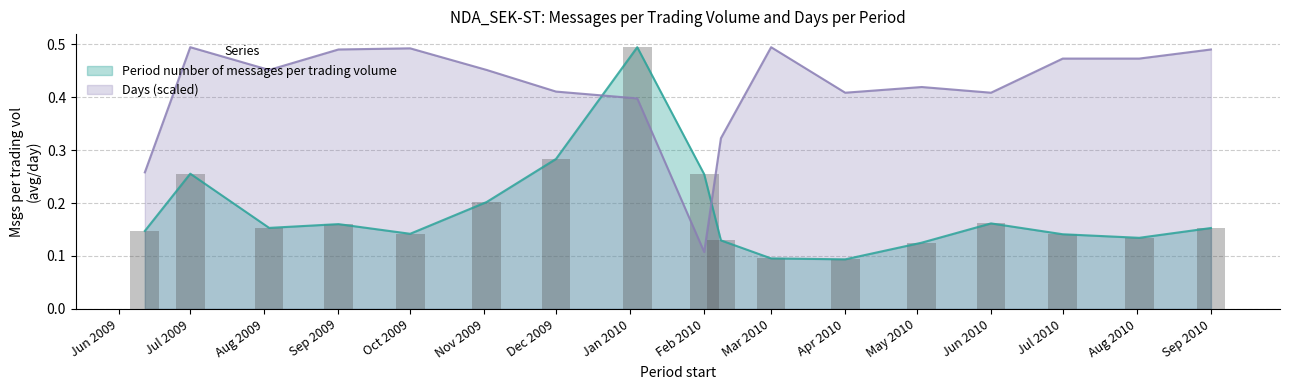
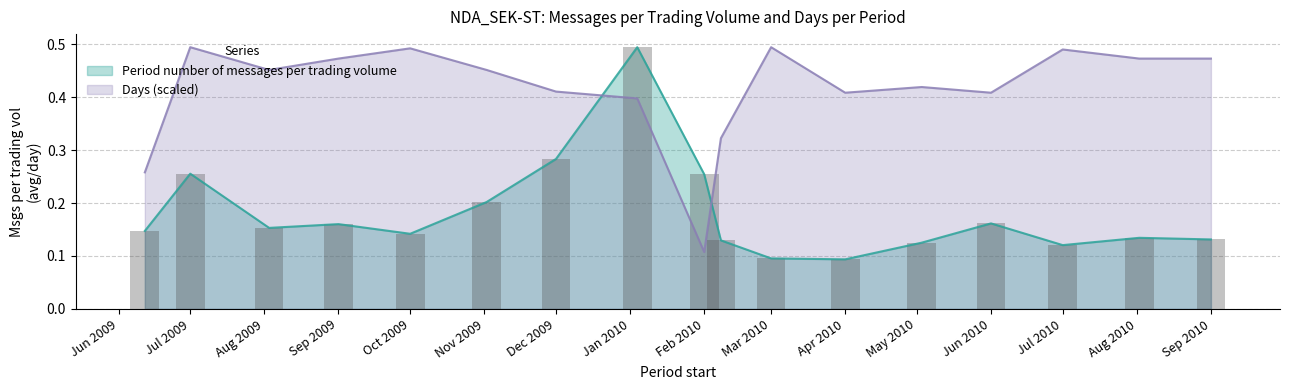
Days (scaled), Sep 2009: 0.49 -> 0.47
Period number of messages per trading volume, Jul 2010: 0.14 -> 0.12
Days (scaled), Jul 2010: 0.47 -> 0.49
Period number of messages per trading volume, Sep 2010: 0.15 -> 0.13
Days (scaled), Sep 2010: 0.49 -> 0.47
